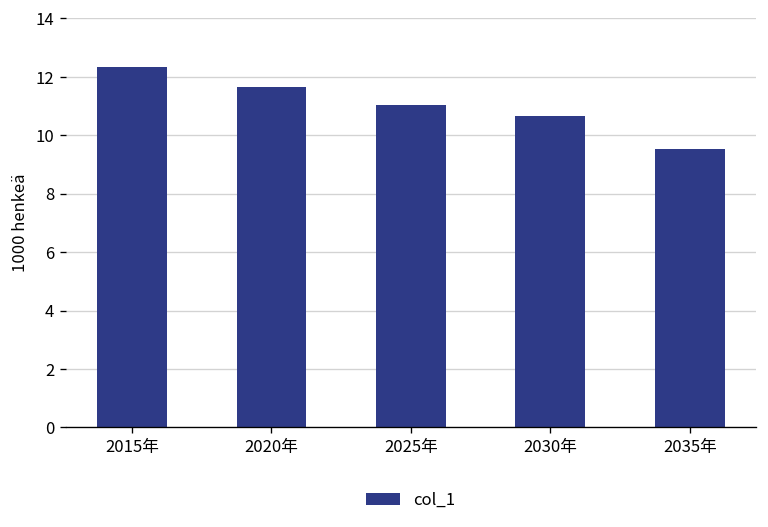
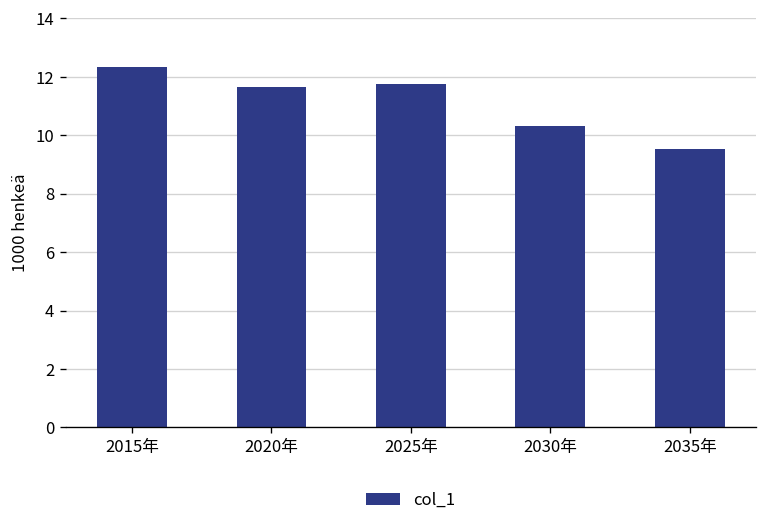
2025年: 11.0 -> 11.8
2030年: 10.7 -> 10.3
